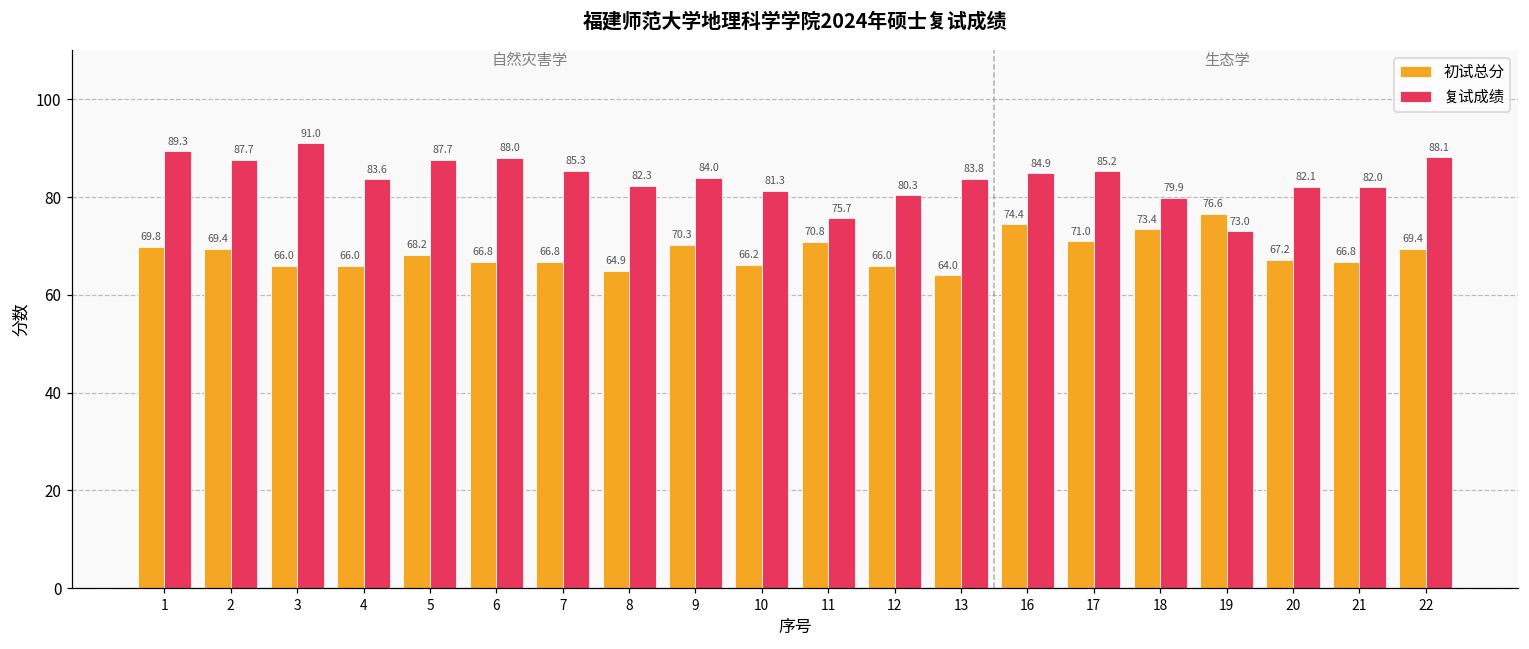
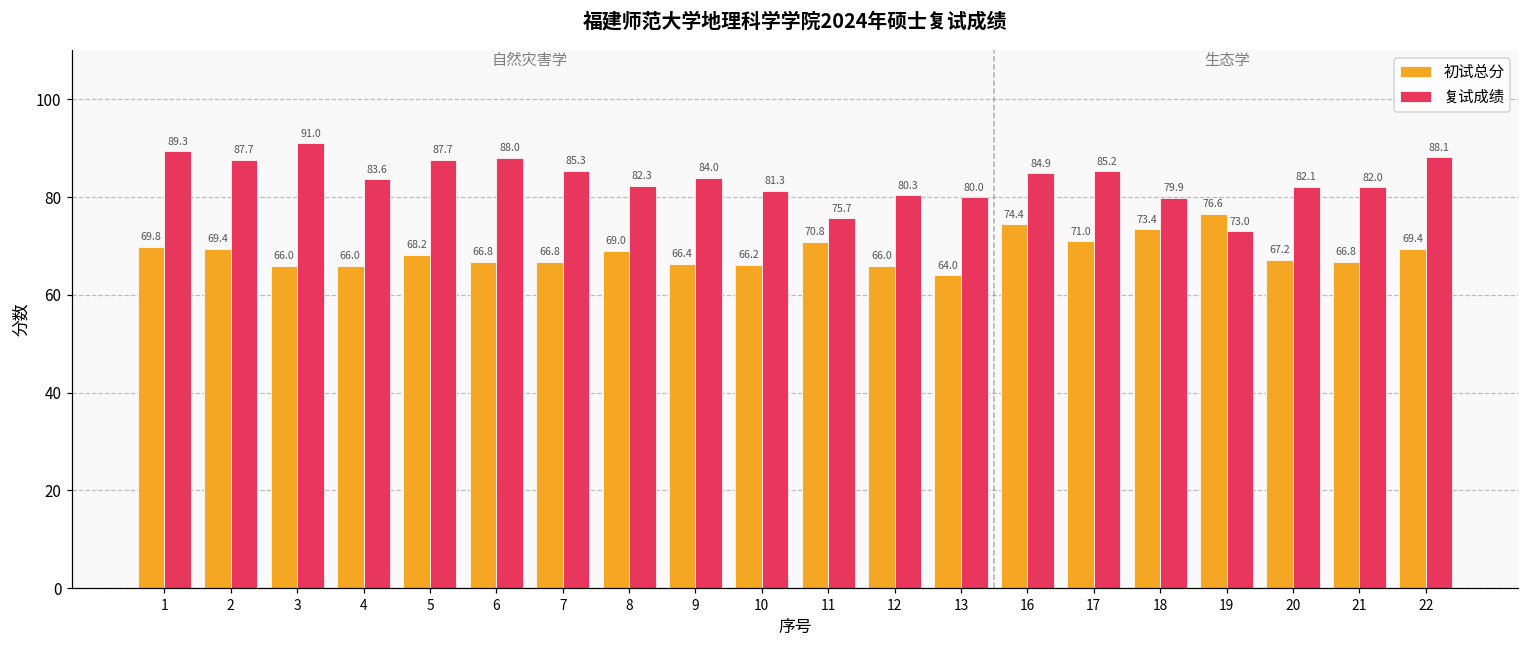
初试总分, 8: 64.9 -> 69.0
初试总分, 9: 70.3 -> 66.4
复试成绩, 13: 83.8 -> 80.0
